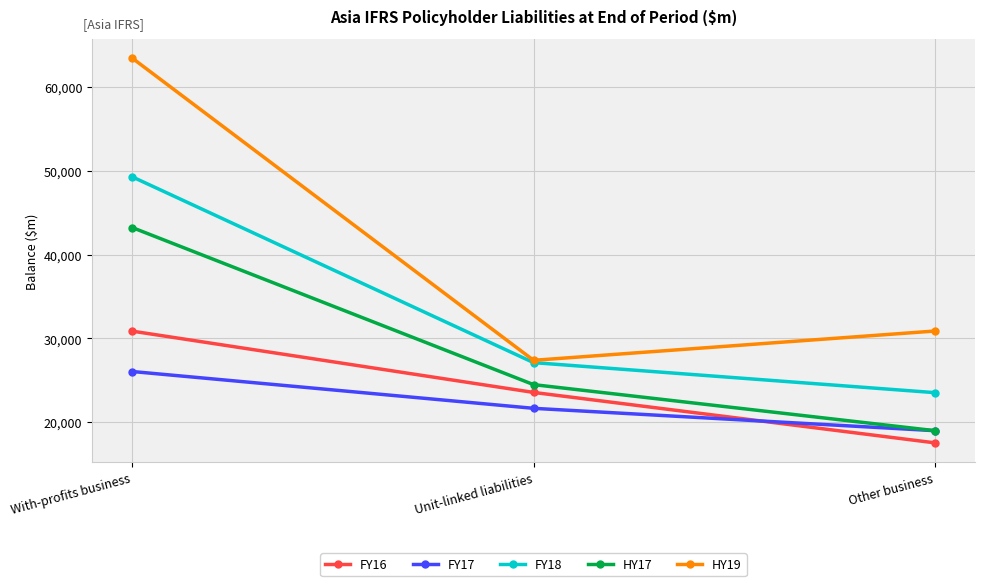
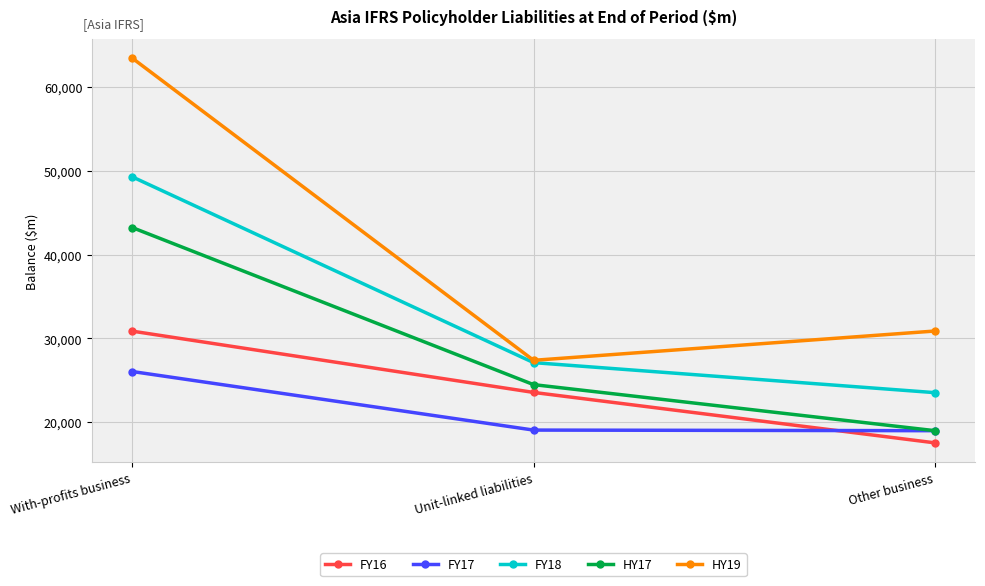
FY17, Unit-linked liabilities: 22,000 -> 19,000
